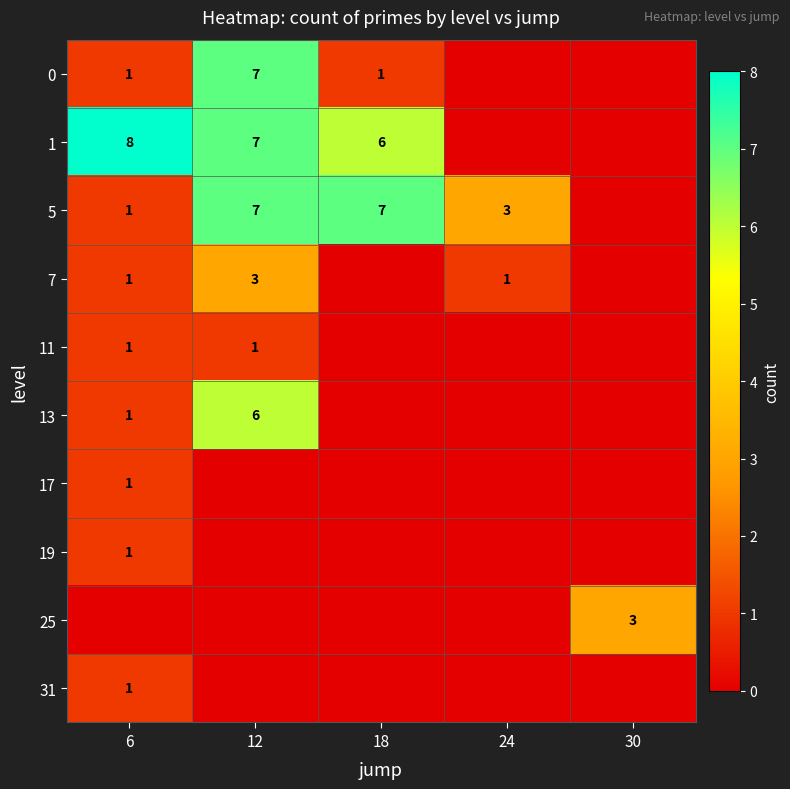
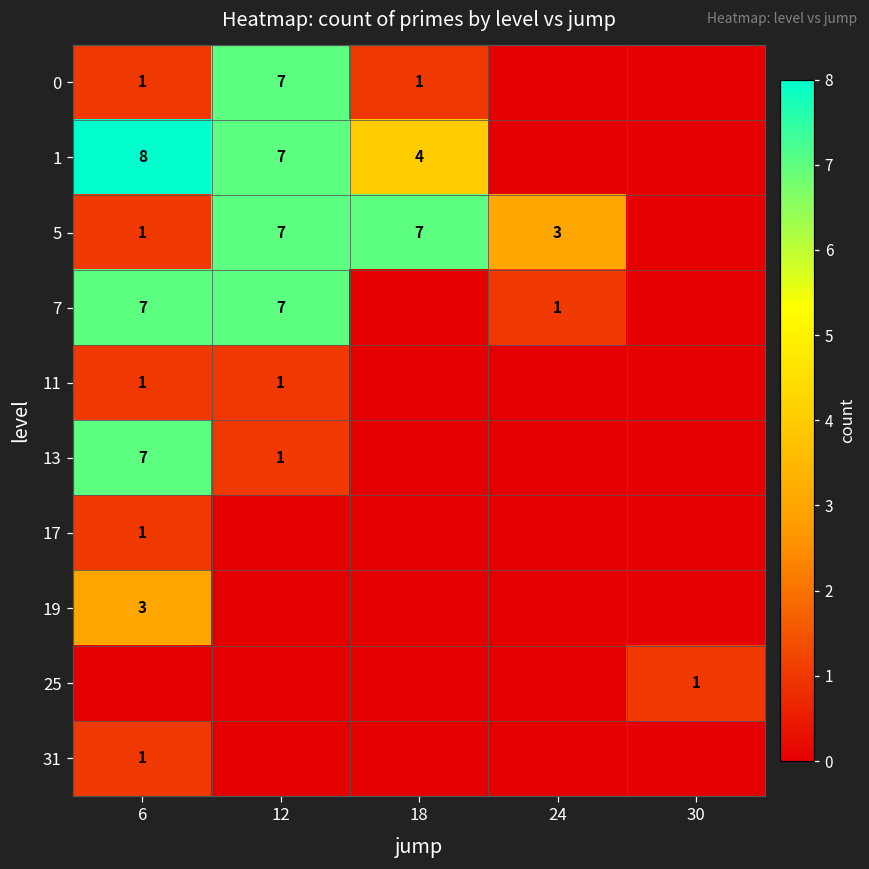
1, 18: 6 -> 4
7, 6: 1 -> 7
7, 12: 3 -> 7
13, 6: 1 -> 7
13, 12: 6 -> 1
19, 6: 1 -> 3
25, 30: 3 -> 1
